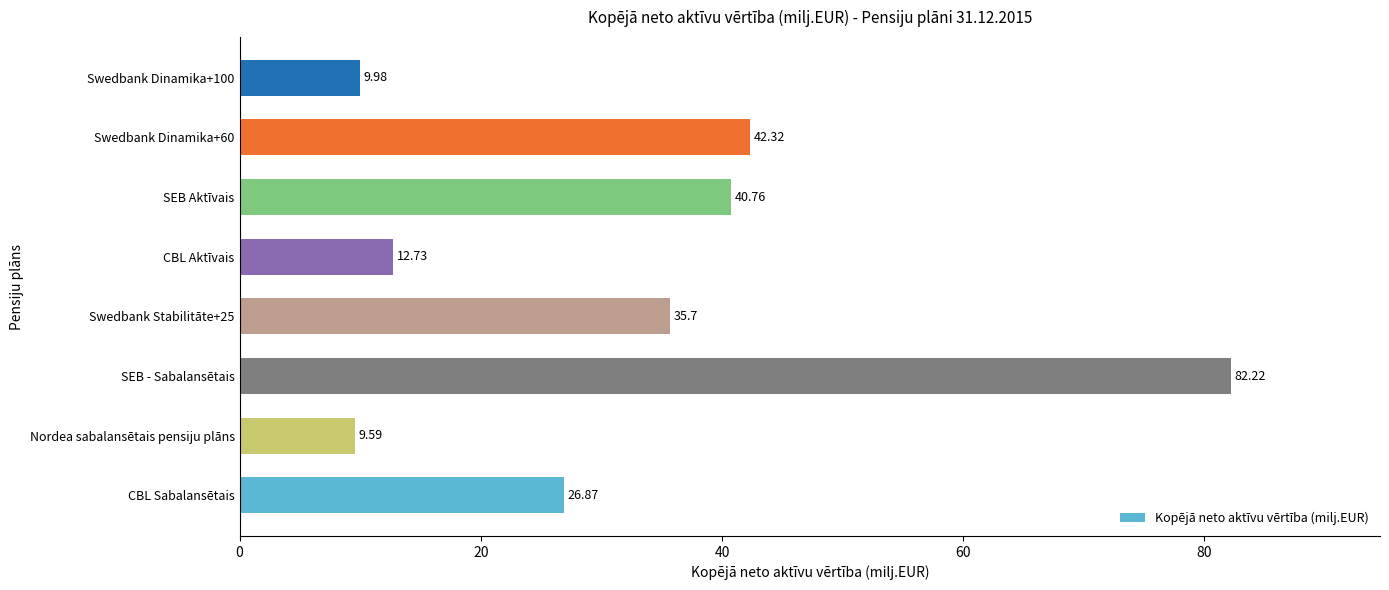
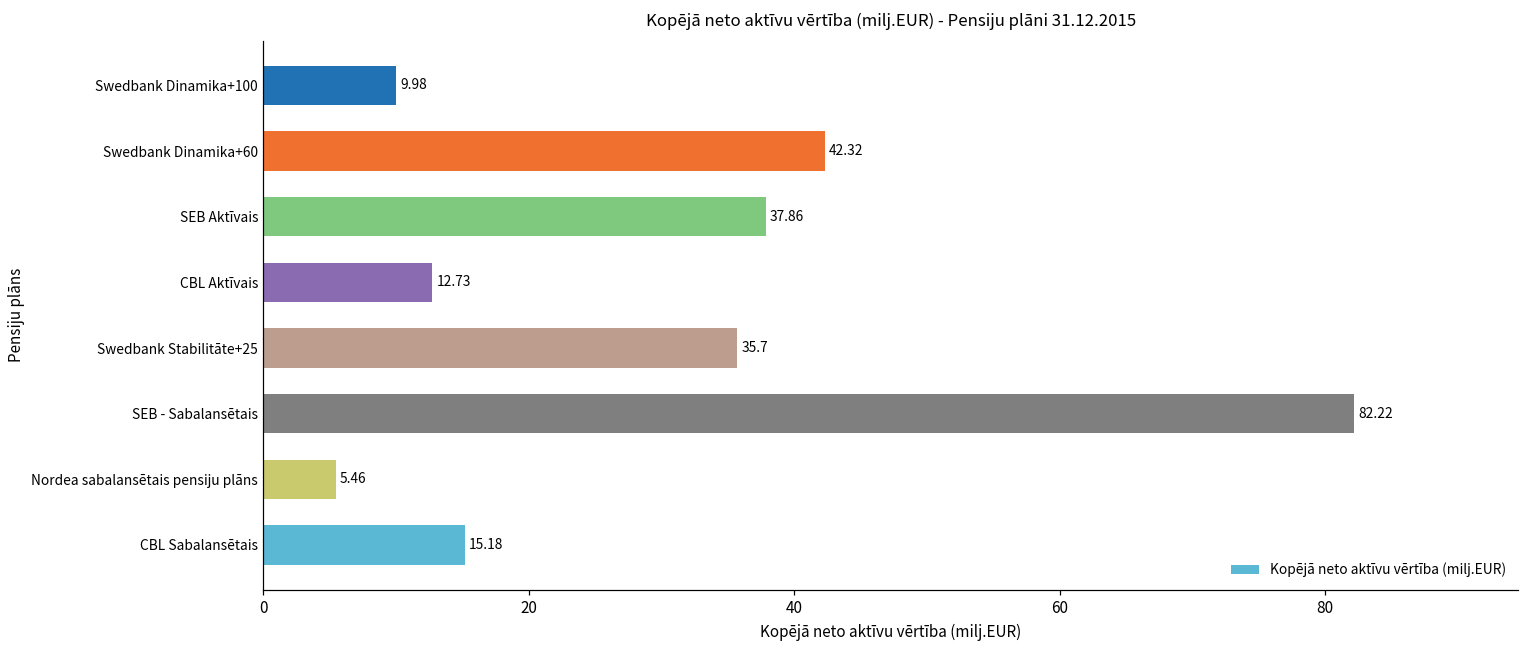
SEB Aktīvais: 40.76 -> 37.86
Nordea sabalansētais pensiju plāns: 9.59 -> 5.46
CBL Sabalansētais: 26.87 -> 15.18
